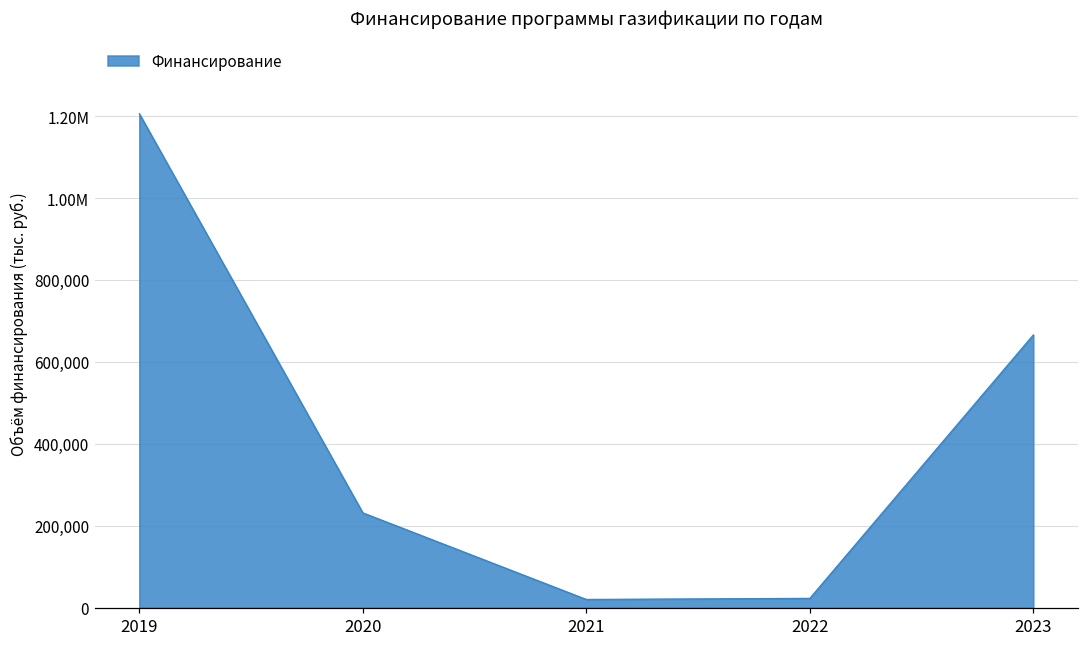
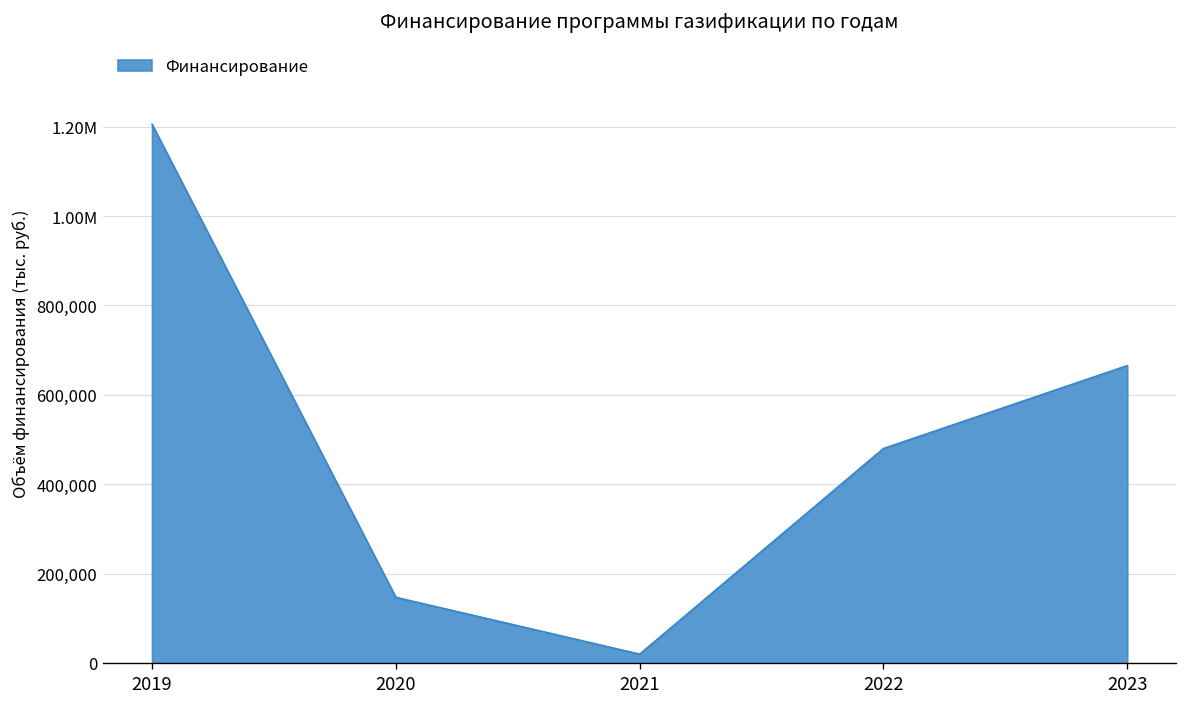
2020: 230,000 -> 150,000
2022: 20,000 -> 480,000
